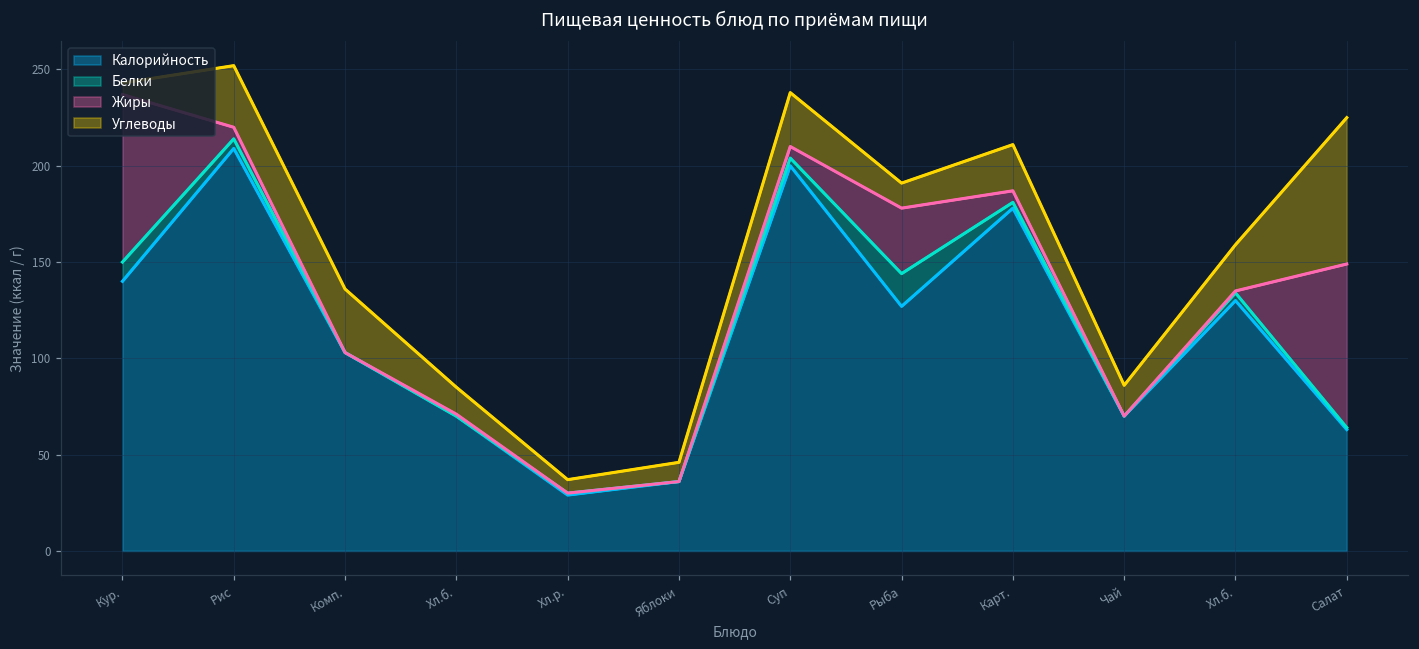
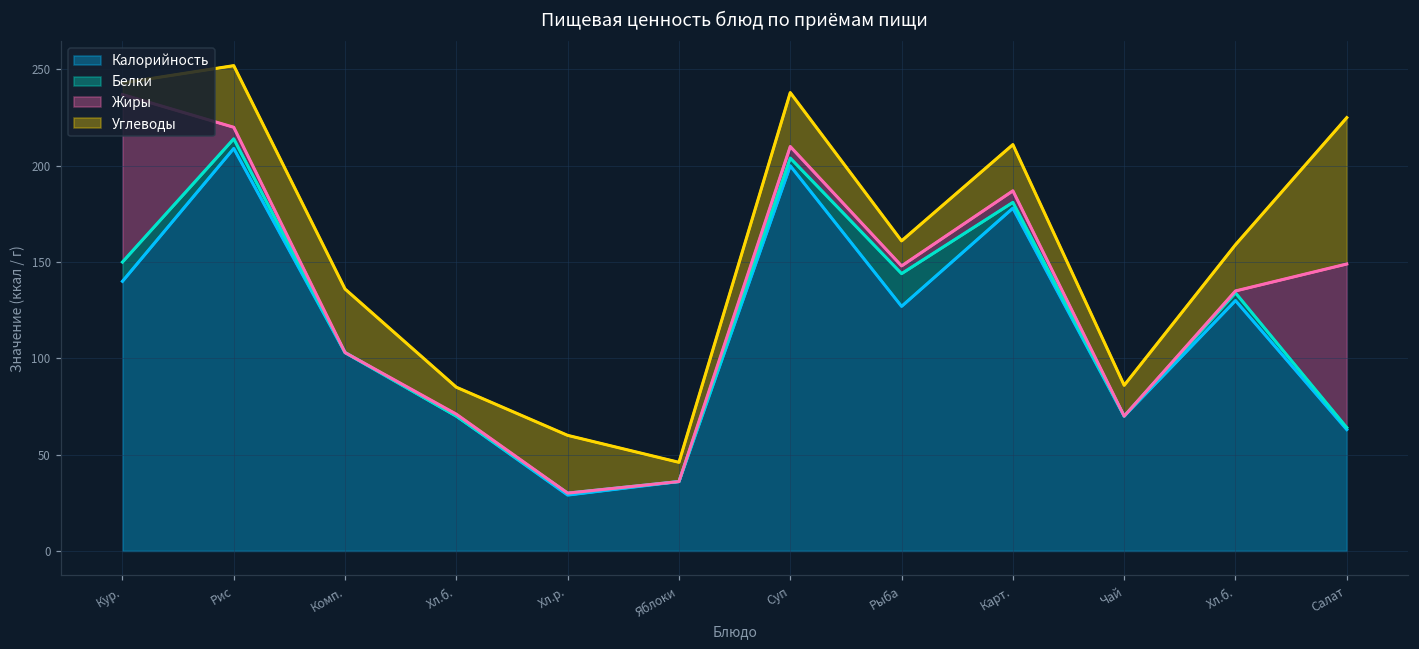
Углеводы, Хл.р.: 7 -> 30
Жиры, Рыба: 34 -> 4
